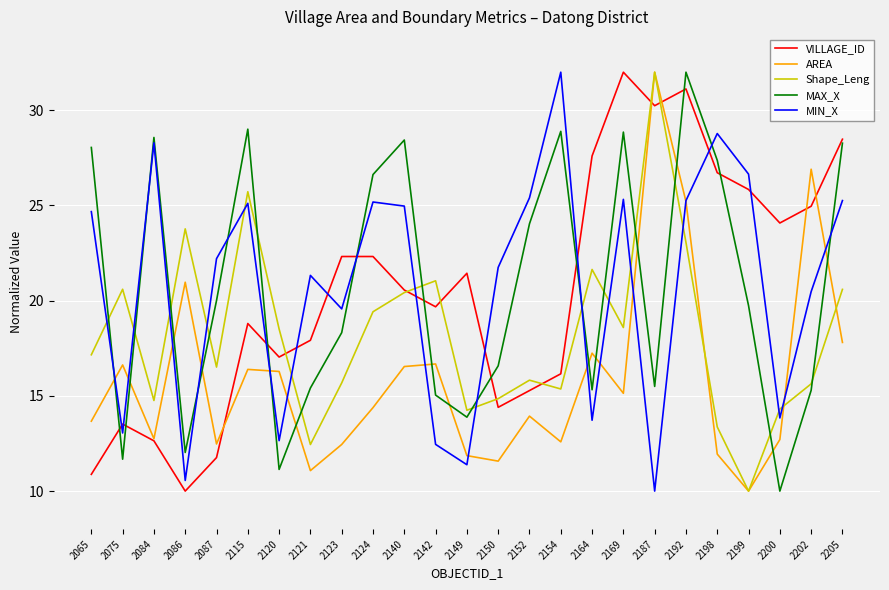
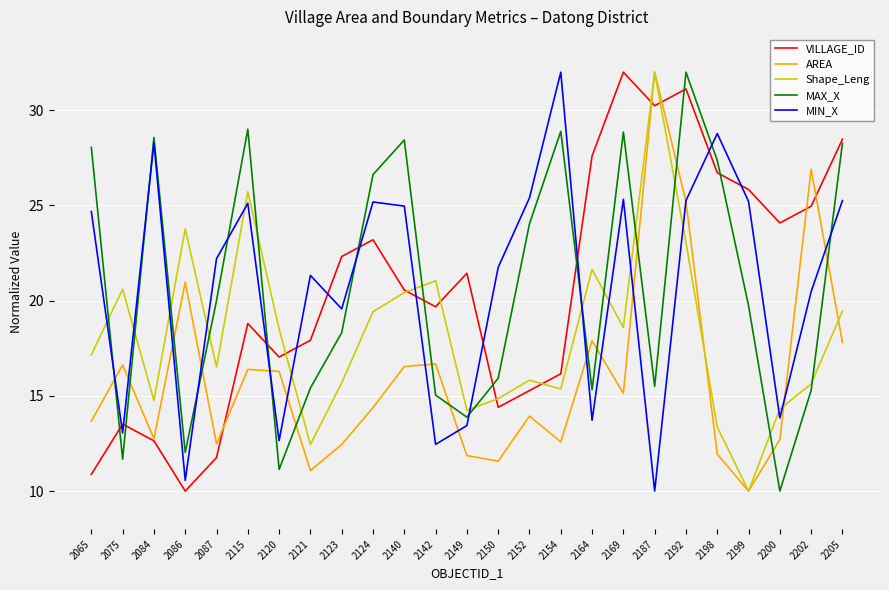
VILLAGE_ID, 2124: 22.3 -> 23.2
MIN_X, 2149: 11.4 -> 13.4
MAX_X, 2150: 16.6 -> 15.9
AREA, 2164: 17.2 -> 17.9
MIN_X, 2199: 26.6 -> 25.2
Shape_Leng, 2205: 20.6 -> 19.5
